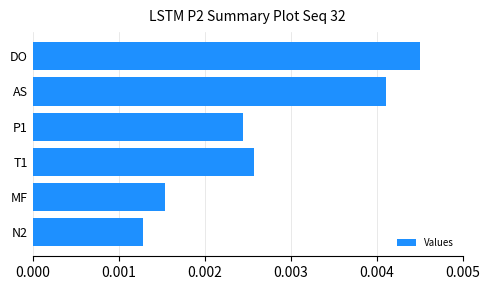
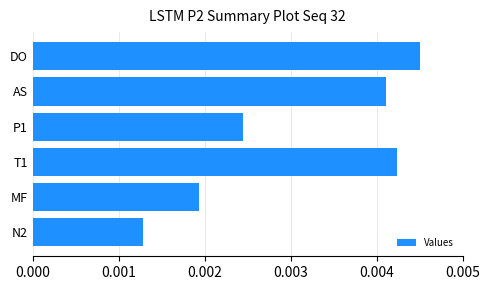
T1: 0.0026 -> 0.0042
MF: 0.0015 -> 0.0019
